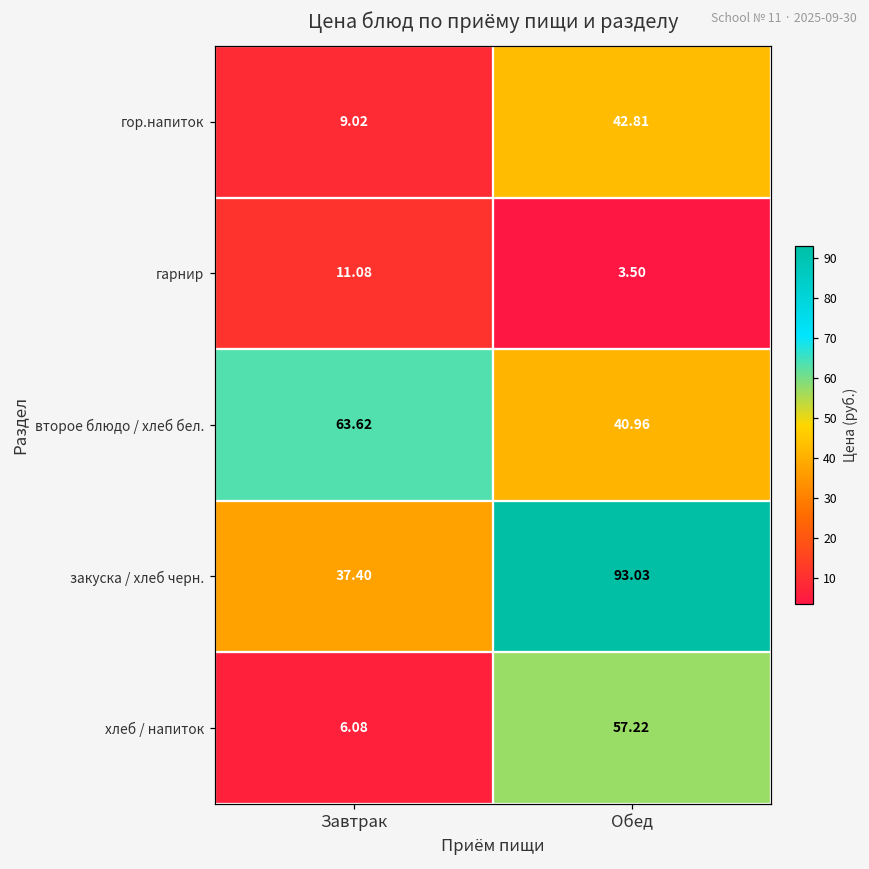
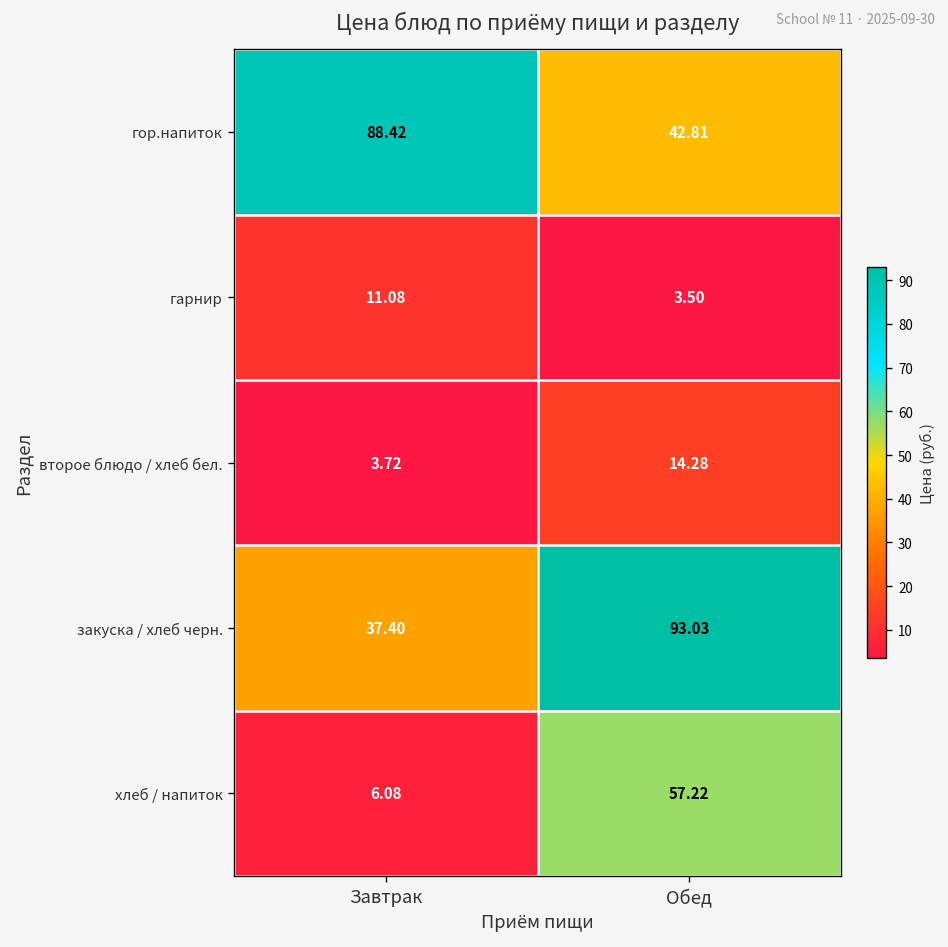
гор.напиток, Завтрак: 9.02 -> 88.42
второе блюдо / хлеб бел., Завтрак: 63.62 -> 3.72
второе блюдо / хлеб бел., Обед: 40.96 -> 14.28
